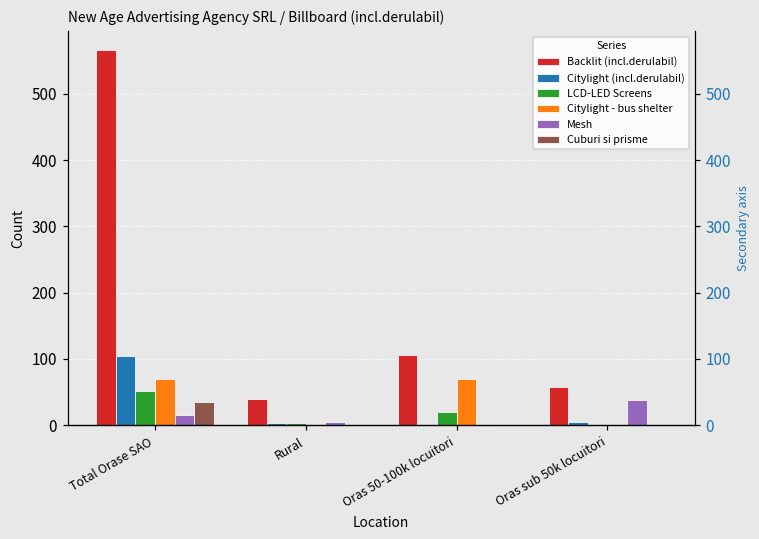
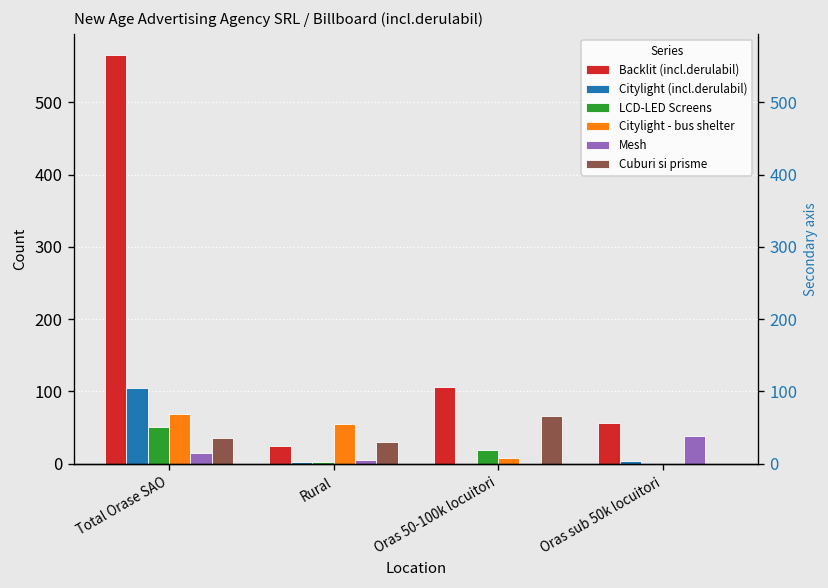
Backlit (incl.derulabil), Rural: 40 -> 30
Citylight - bus shelter, Rural: 0 -> 60
Cuburi si prisme, Rural: 0 -> 30
Citylight - bus shelter, Oras 50-100k locuitori: 70 -> 10
Cuburi si prisme, Oras 50-100k locuitori: 0 -> 70
